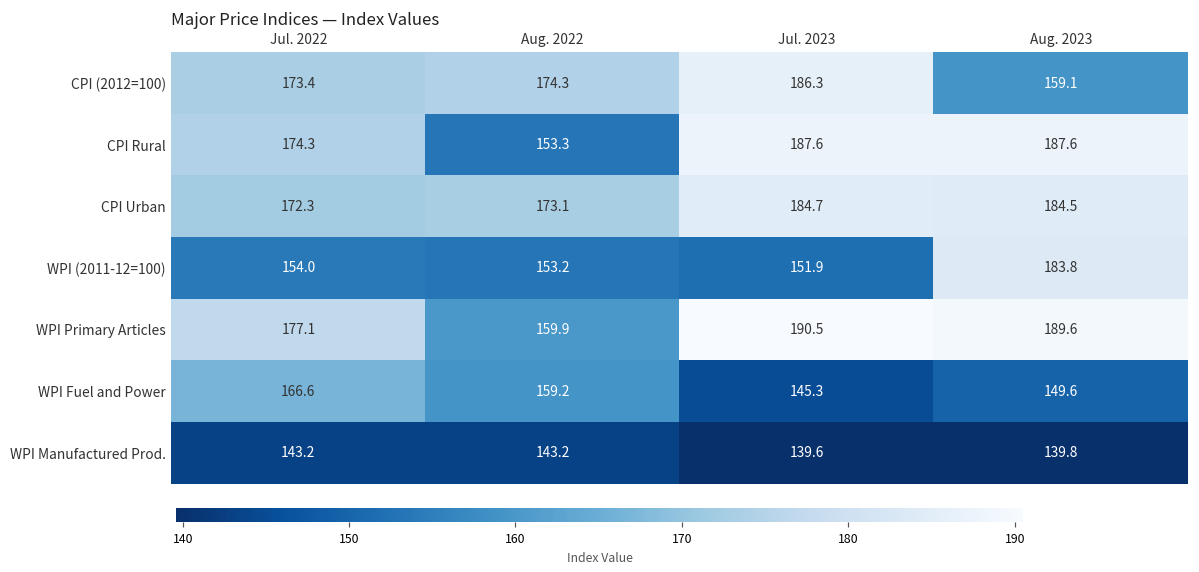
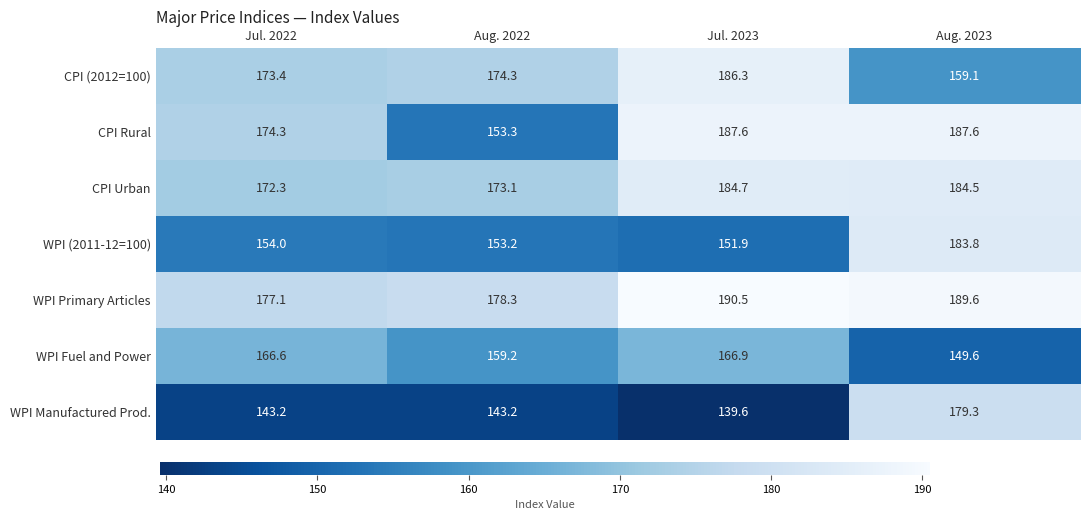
WPI Primary Articles, Aug. 2022: 159.9 -> 178.3
WPI Fuel and Power, Jul. 2023: 145.3 -> 166.9
WPI Manufactured Prod., Aug. 2023: 139.8 -> 179.3
